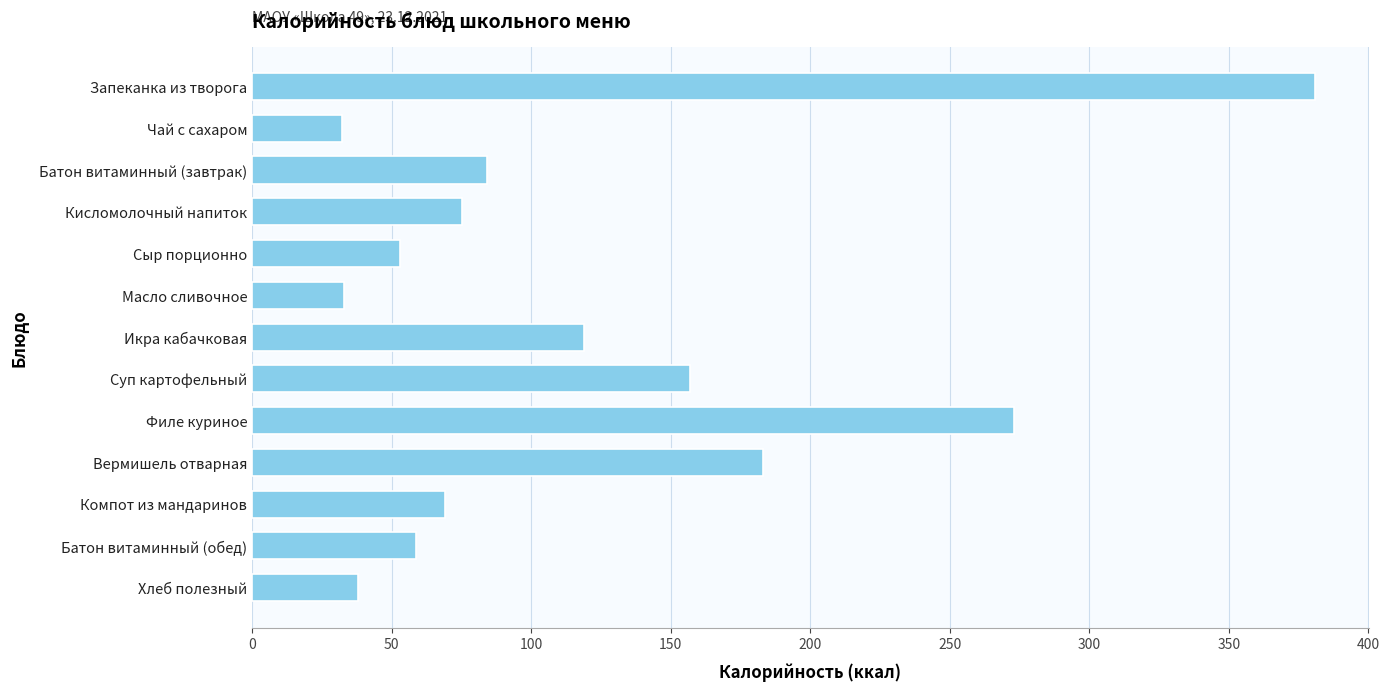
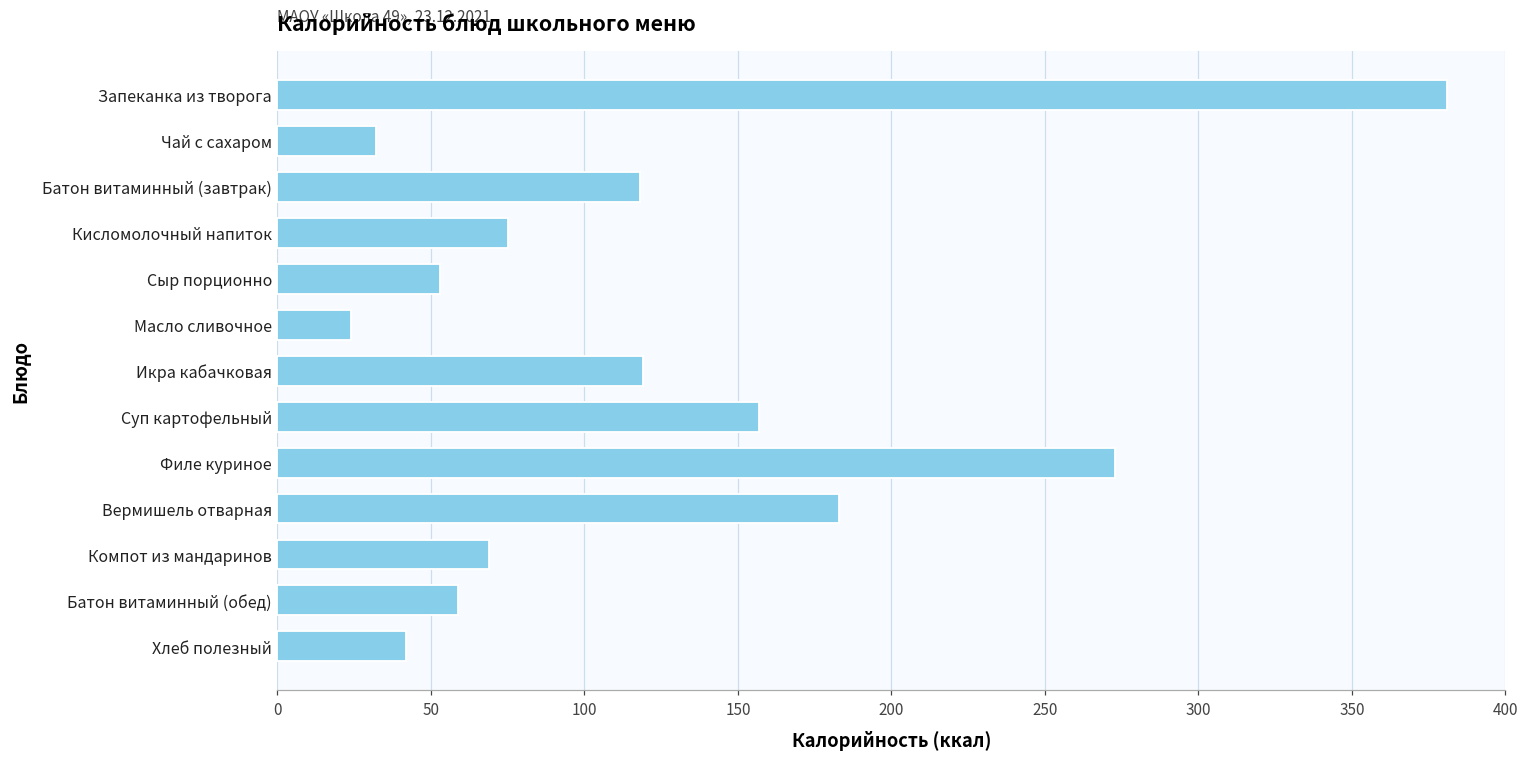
Батон витаминный (завтрак): 84 -> 118
Масло сливочное: 33 -> 24
Хлеб полезный: 38 -> 42
